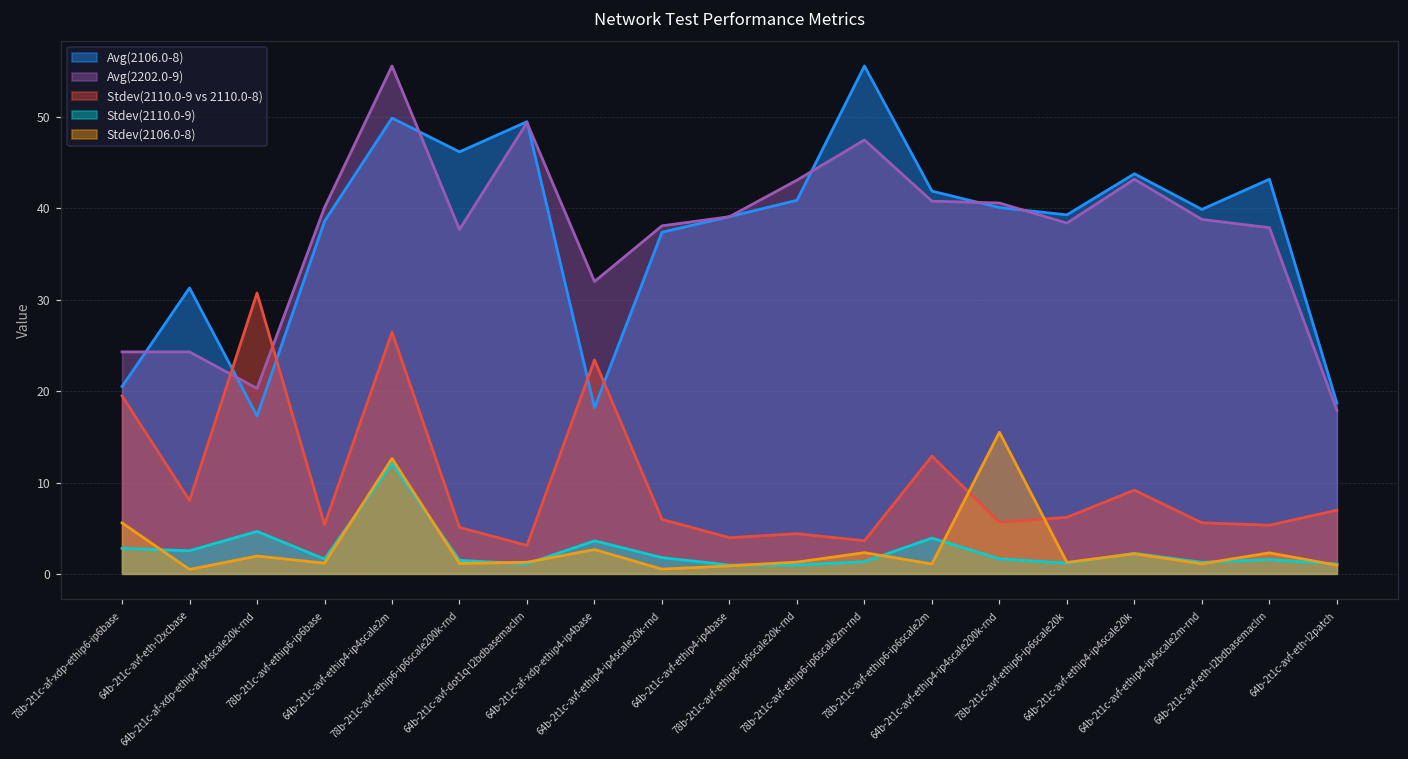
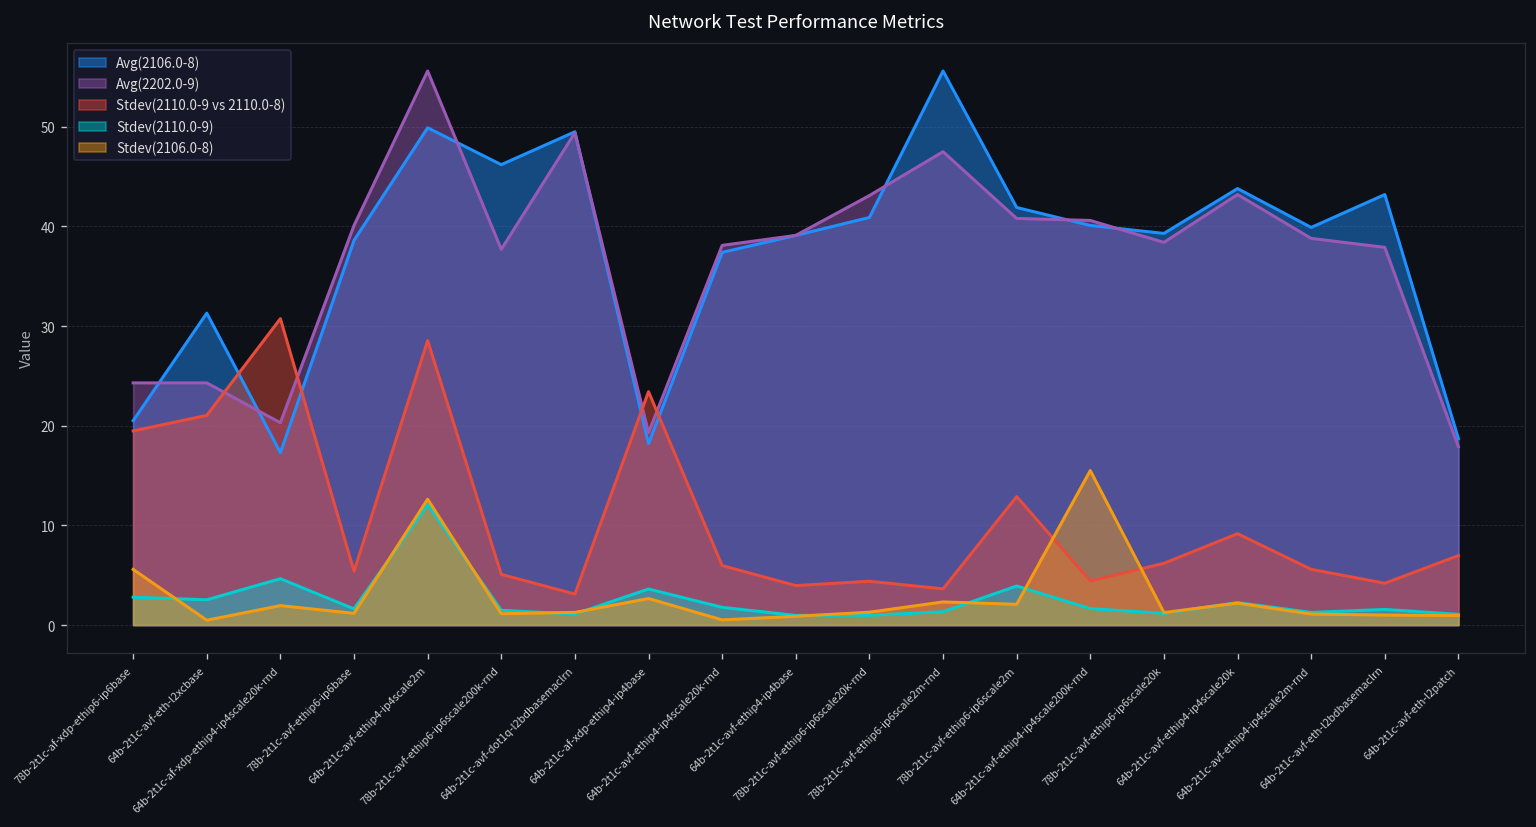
Stdev(2110.0-9 vs 2110.0-8), 64b-2t1c-avf-eth-l2xcbase: 8 -> 21
Stdev(2110.0-9 vs 2110.0-8), 64b-2t1c-avf-ethip4-ip4scale2m: 26 -> 29
Avg(2202.0-9), 64b-2t1c-af-xdp-ethip4-ip4base: 32 -> 19
Stdev(2106.0-8), 78b-2t1c-avf-ethip6-ip6scale2m: 1 -> 2
Stdev(2110.0-9 vs 2110.0-8), 64b-2t1c-avf-ethip4-ip4scale200k-rnd: 6 -> 4
Stdev(2110.0-9 vs 2110.0-8), 64b-2t1c-avf-eth-l2bdbasemaclrn: 5 -> 4
Stdev(2106.0-8), 64b-2t1c-avf-eth-l2bdbasemaclrn: 2 -> 1
